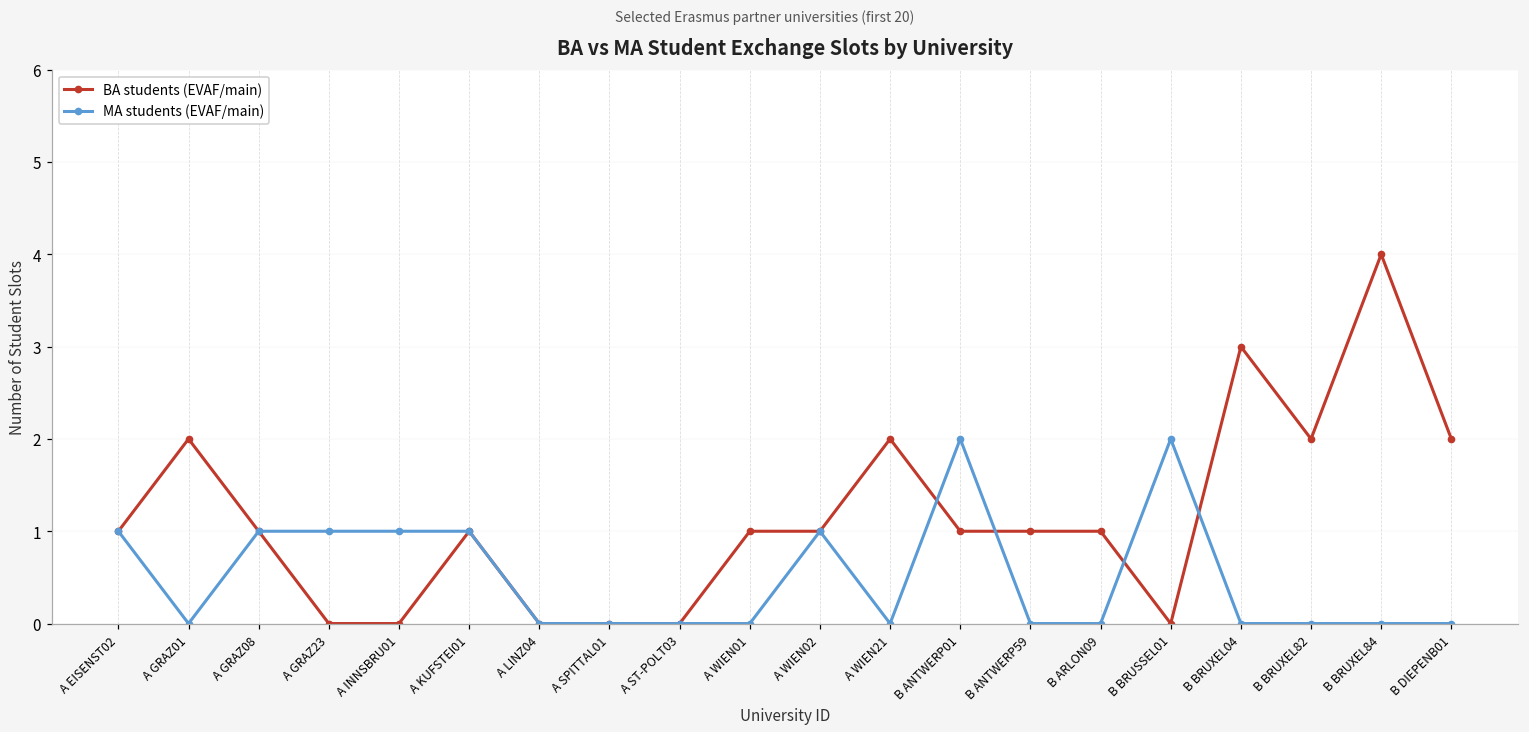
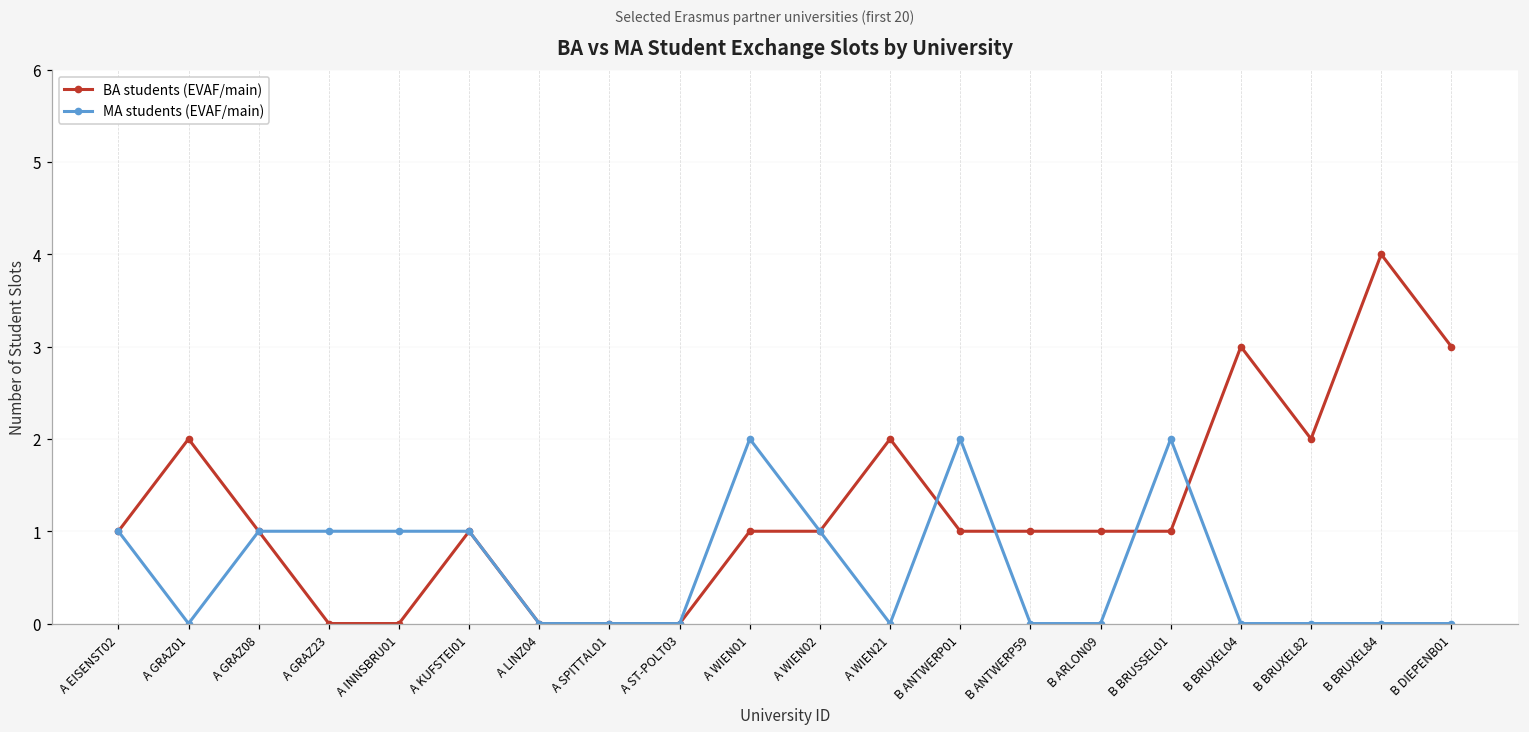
MA students (EVAF/main), A WIEN01: 0 -> 2
BA students (EVAF/main), B BRUSSEL01: 0 -> 1
BA students (EVAF/main), B DIEPENB01: 2 -> 3
